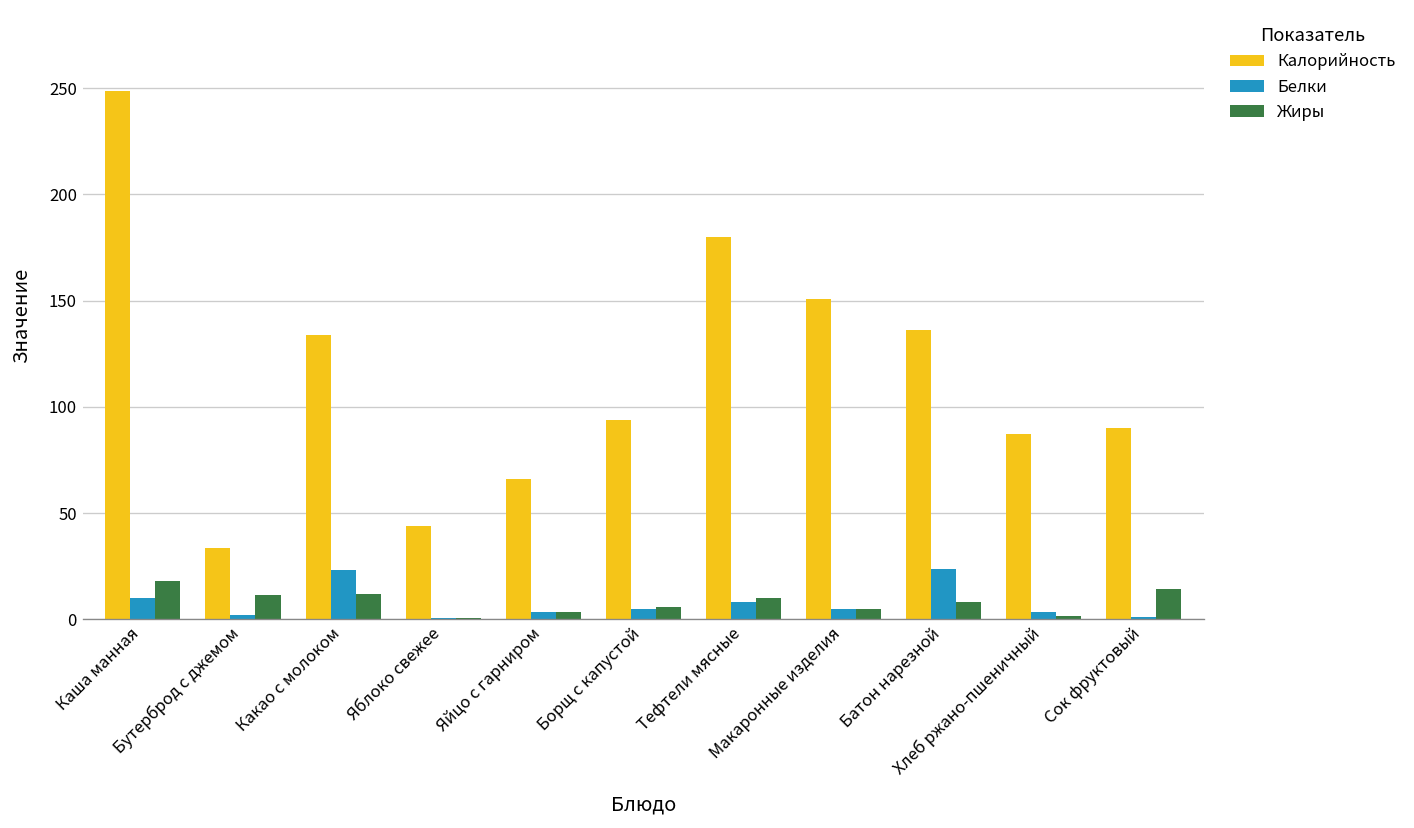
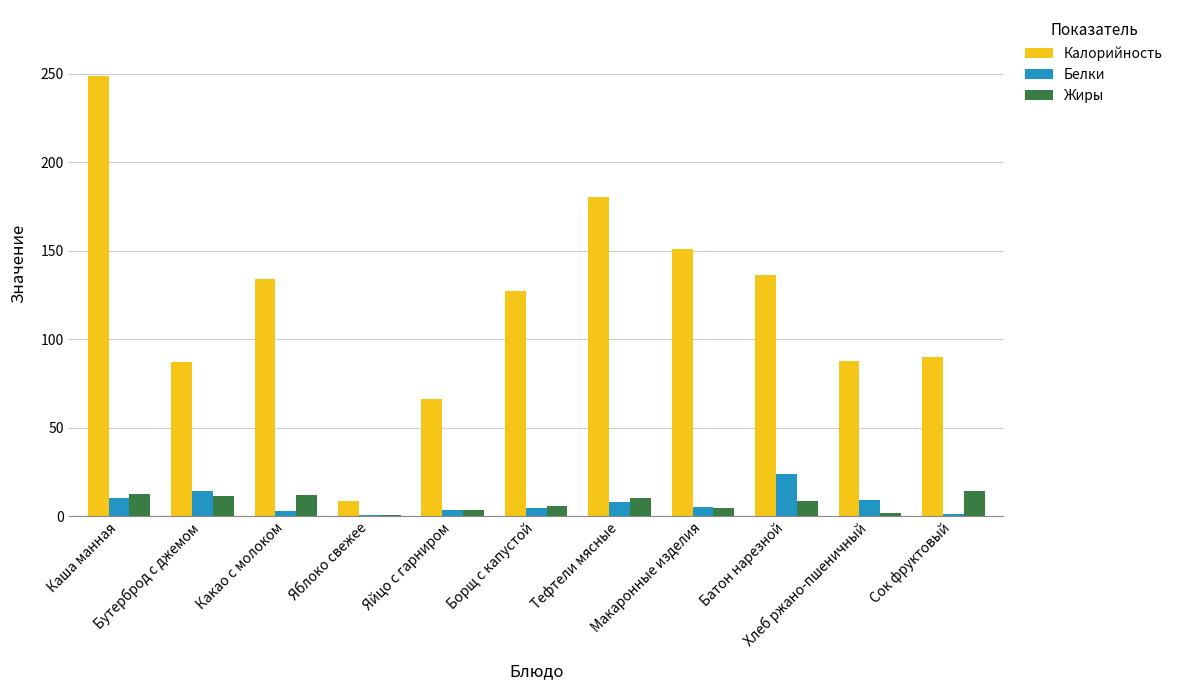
Жиры, Каша манная: 18 -> 12
Калорийность, Бутерброд с джемом: 34 -> 87
Белки, Бутерброд с джемом: 2 -> 14
Белки, Какао с молоком: 23 -> 3
Калорийность, Яблоко свежее: 44 -> 9
Калорийность, Борщ с капустой: 94 -> 127
Белки, Хлеб ржано-пшеничный: 3 -> 9
